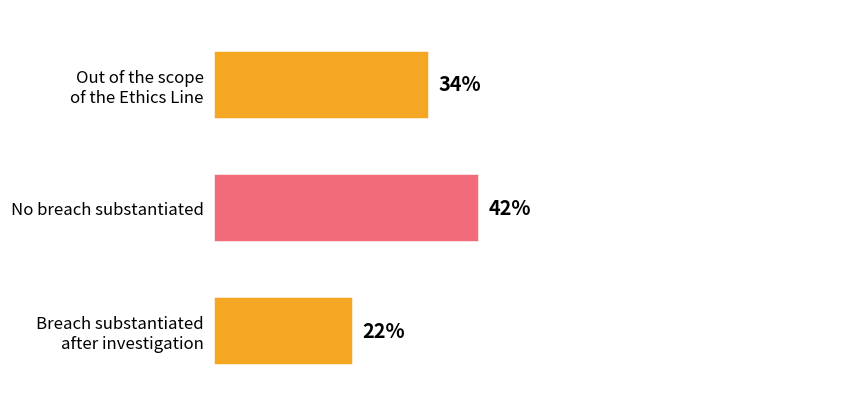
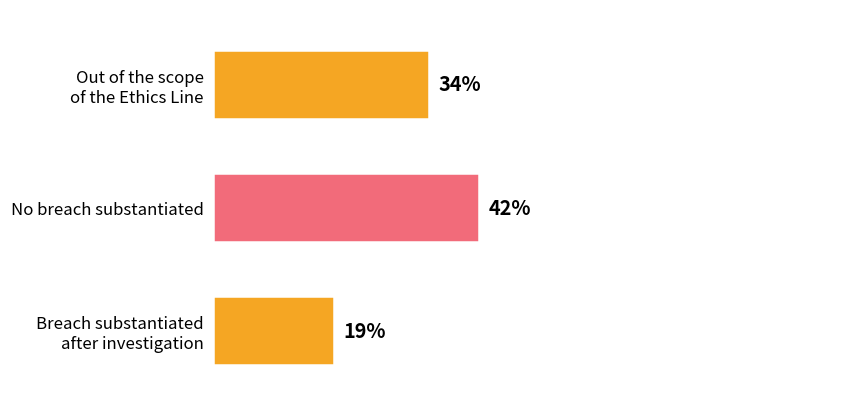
Breach substantiated after investigation: 22% -> 19%
